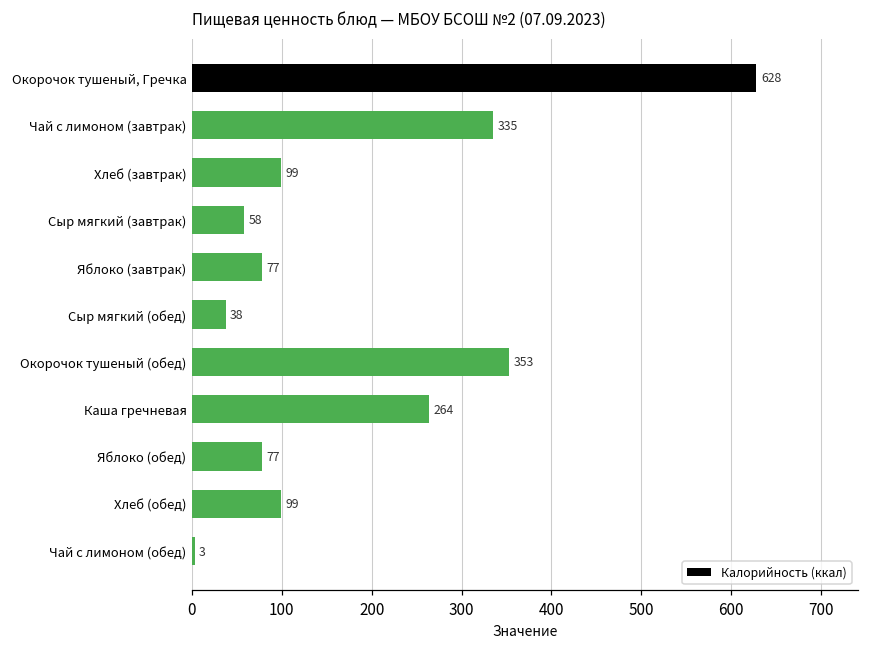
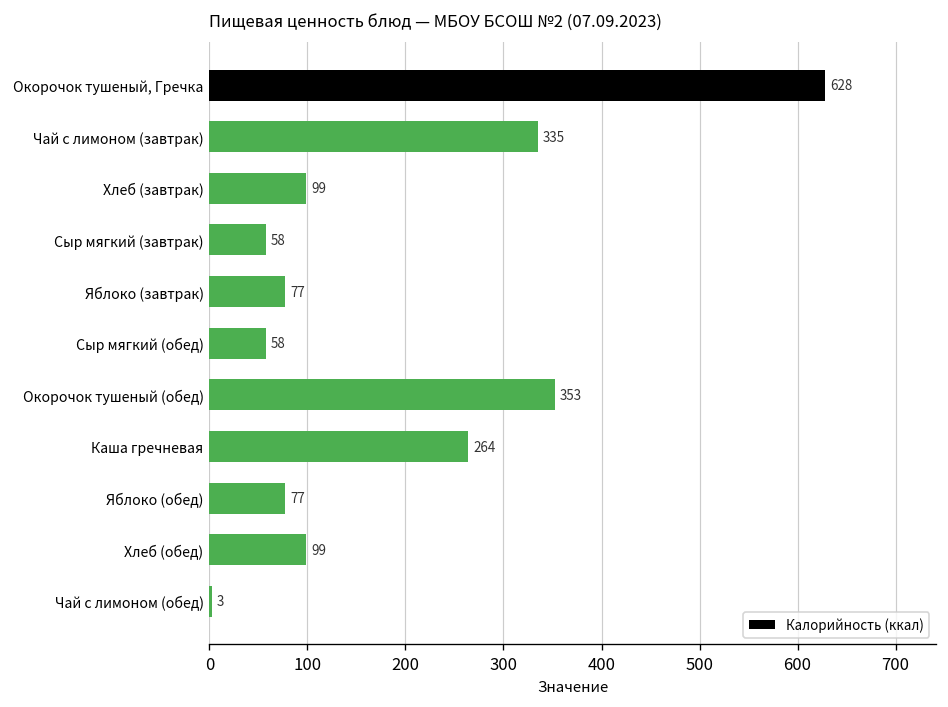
Сыр мягкий (обед): 38 -> 58
